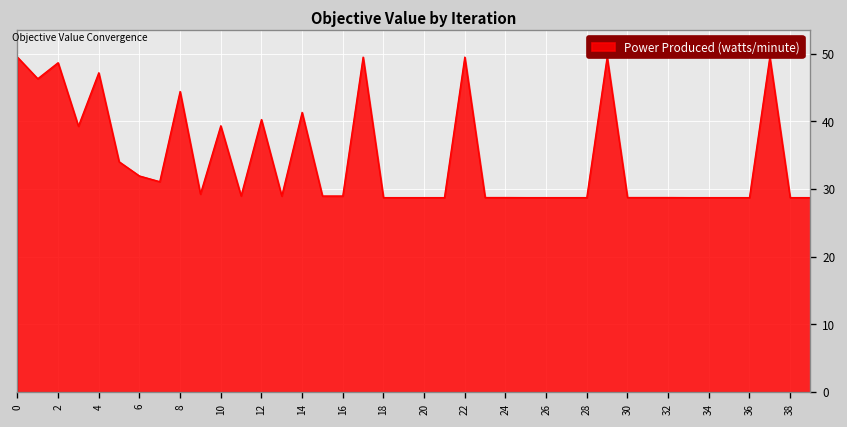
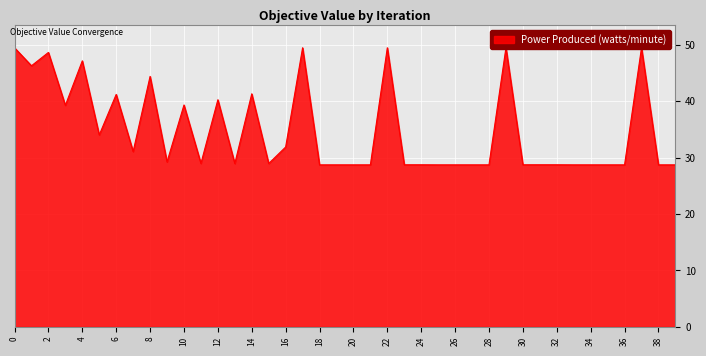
6: 32 -> 41
16: 29 -> 32
